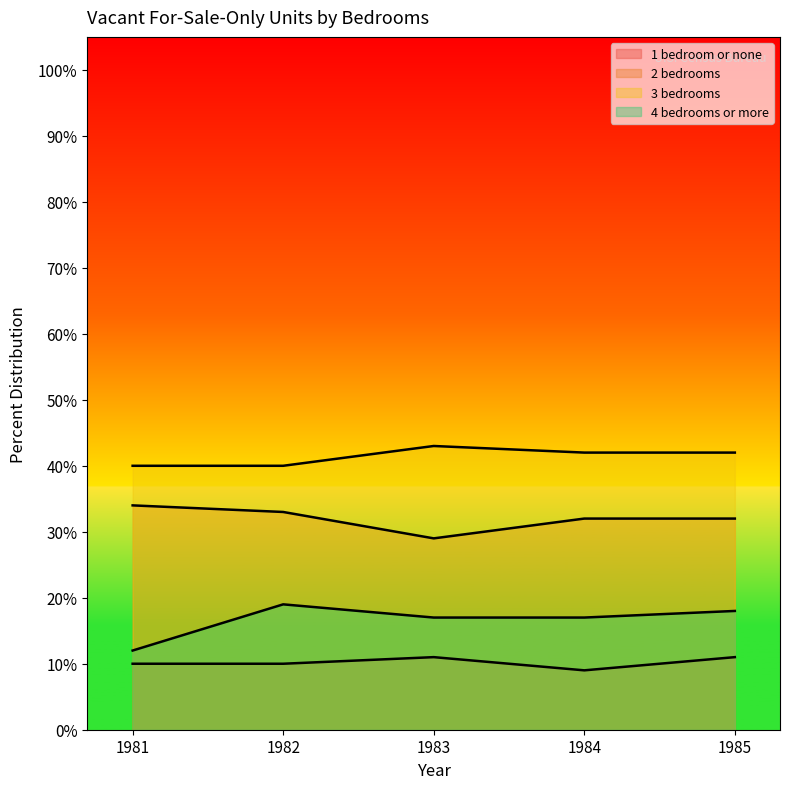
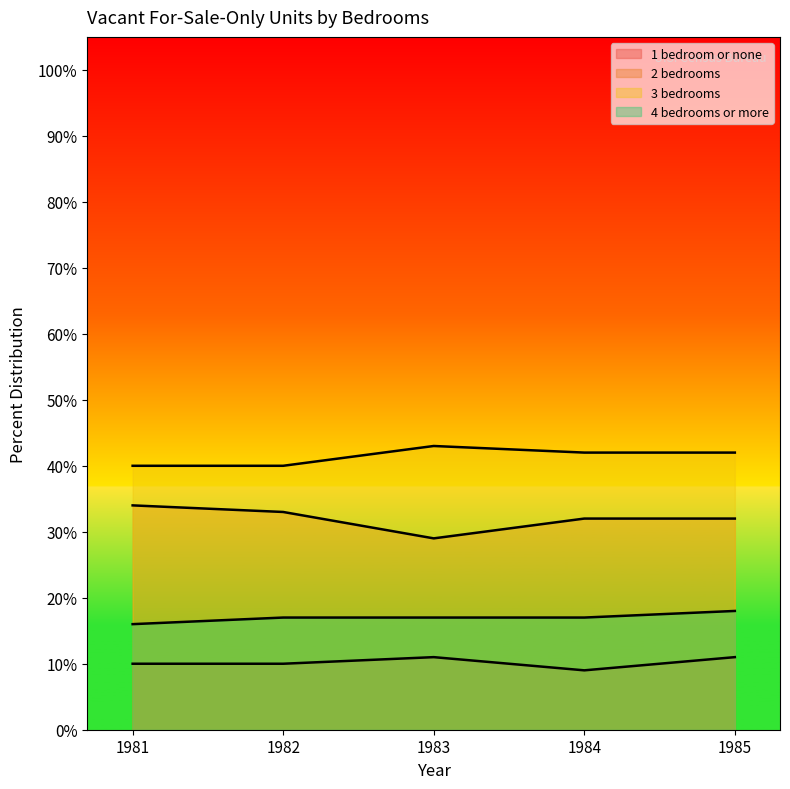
4 bedrooms or more, 1981: 12% -> 16%
4 bedrooms or more, 1982: 19% -> 17%
